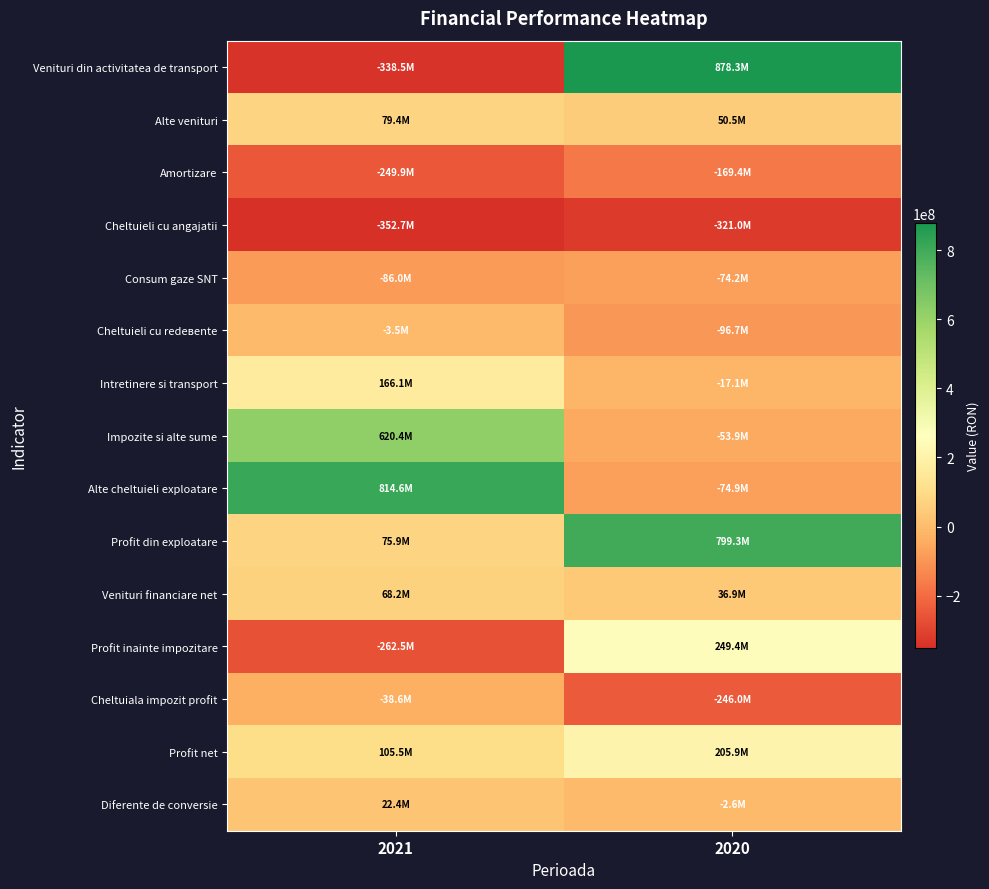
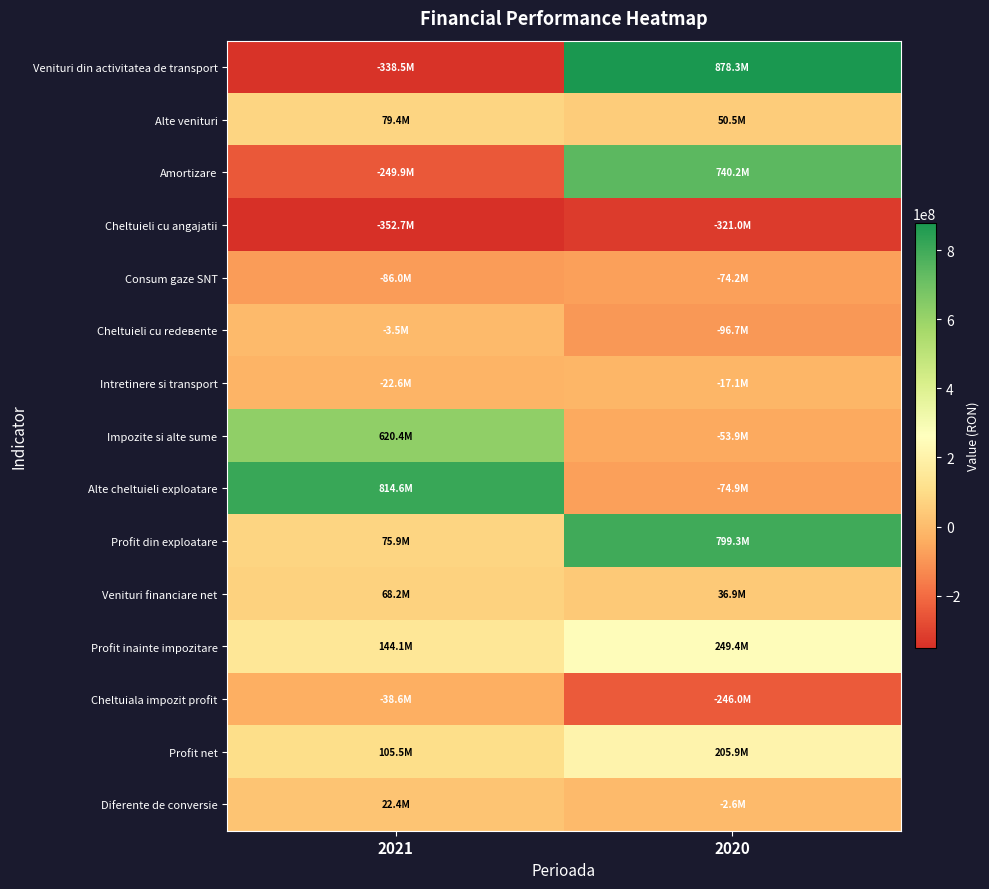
Amortizare, 2020: -169.4M -> 740.2M
Intretinere si transport, 2021: 166.1M -> -22.6M
Profit inainte impozitare, 2021: -262.5M -> 144.1M
